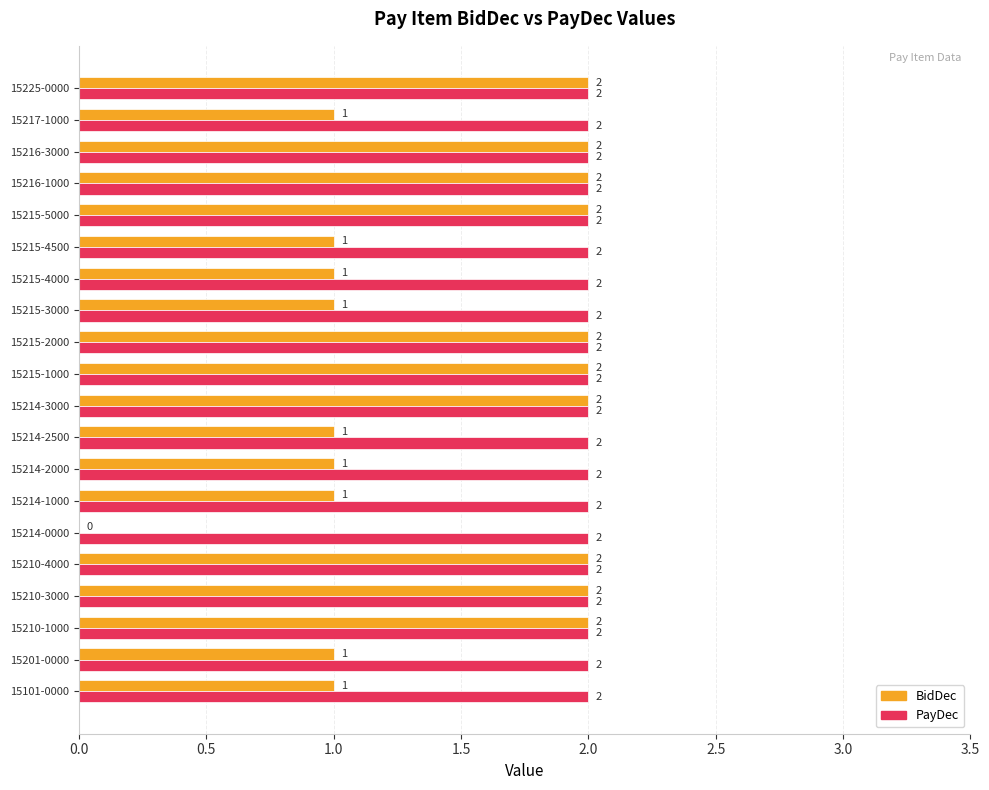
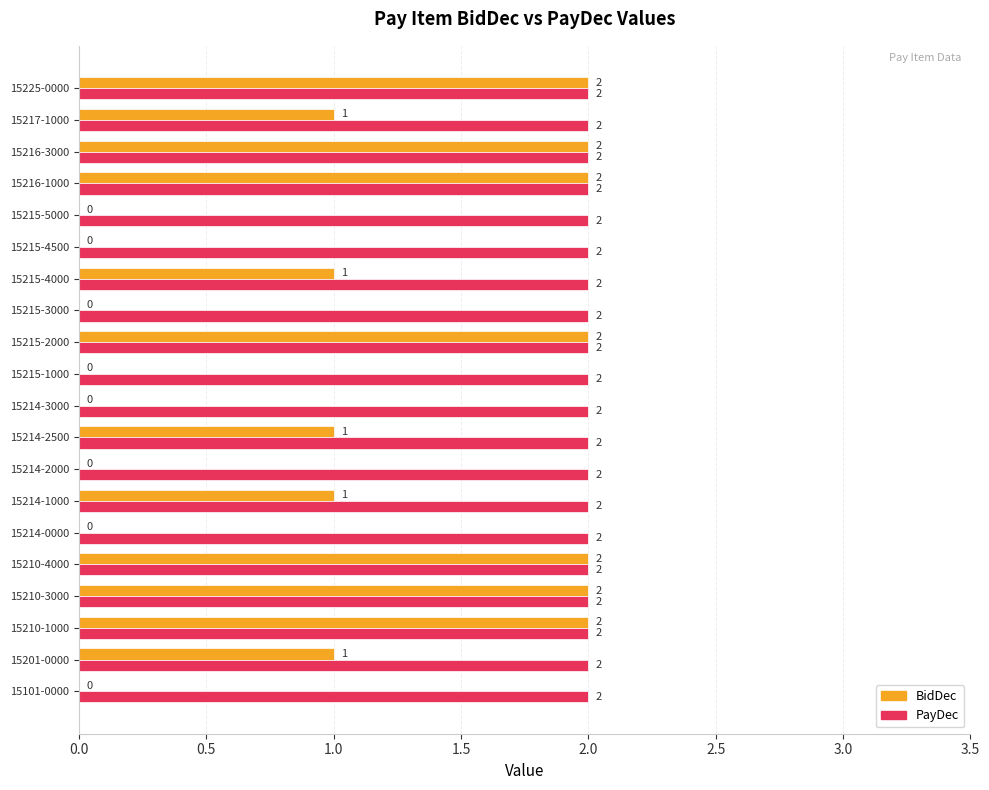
BidDec, 15215-5000: 2 -> 0
BidDec, 15215-4500: 1 -> 0
BidDec, 15215-3000: 1 -> 0
BidDec, 15215-1000: 2 -> 0
BidDec, 15214-3000: 2 -> 0
BidDec, 15214-2000: 1 -> 0
BidDec, 15101-0000: 1 -> 0
